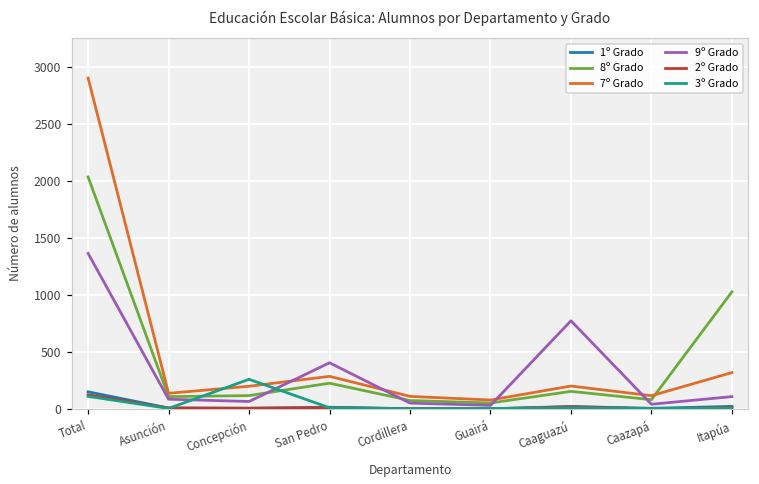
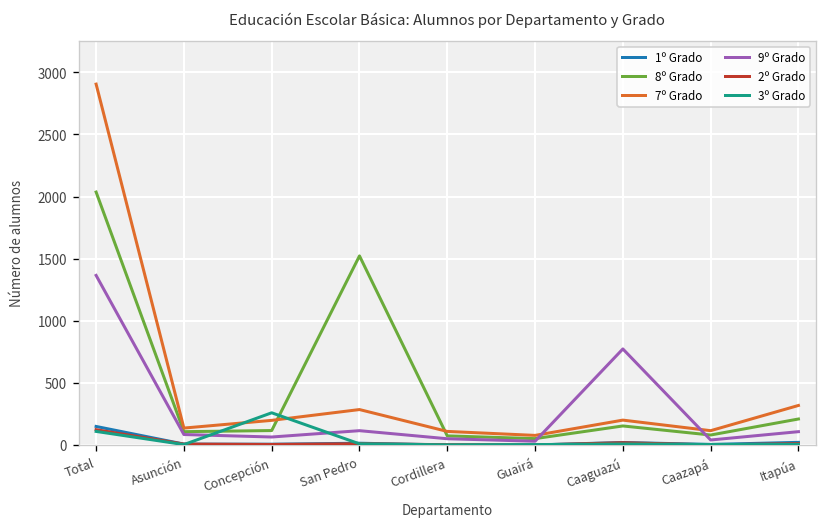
8º Grado, San Pedro: 230 -> 1520
9º Grado, San Pedro: 400 -> 120
8º Grado, Itapúa: 1030 -> 210
